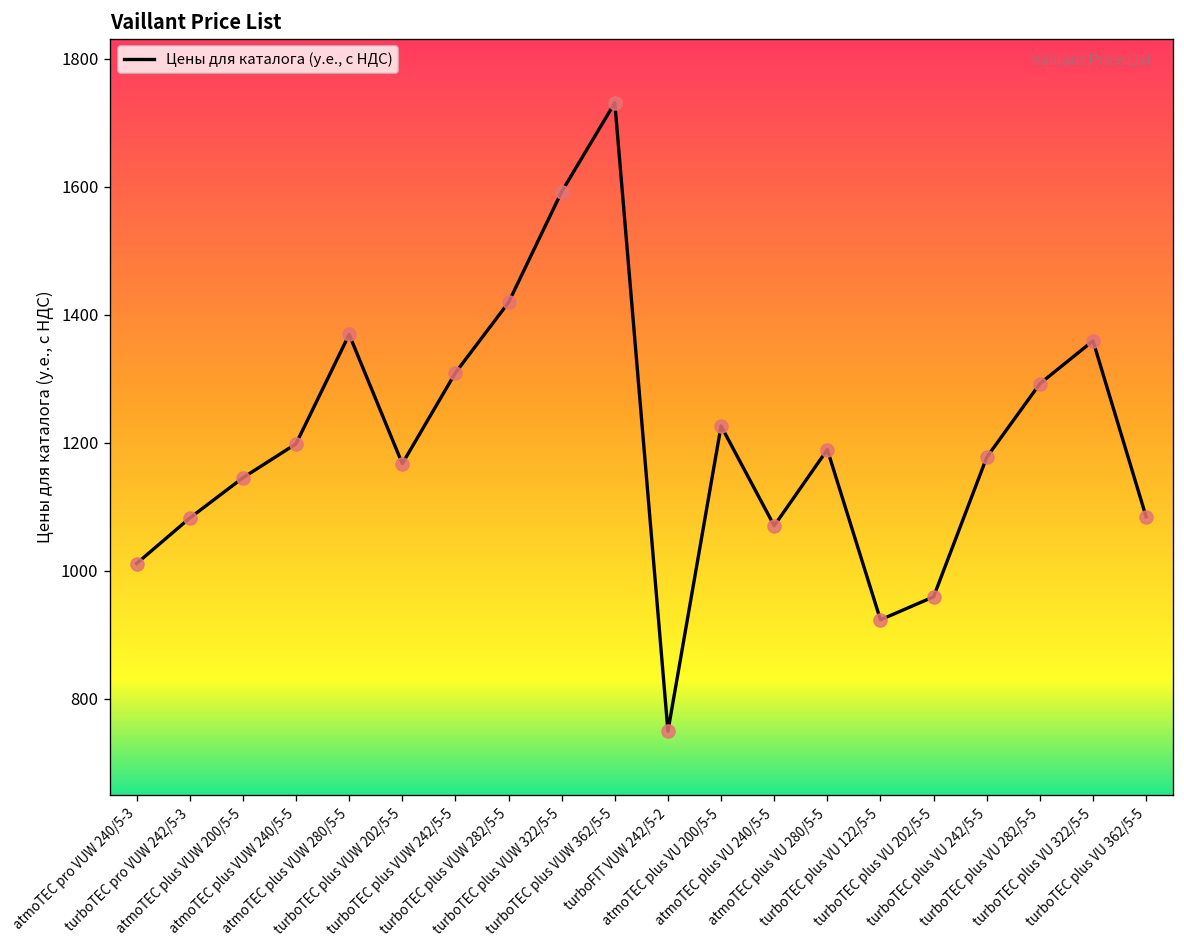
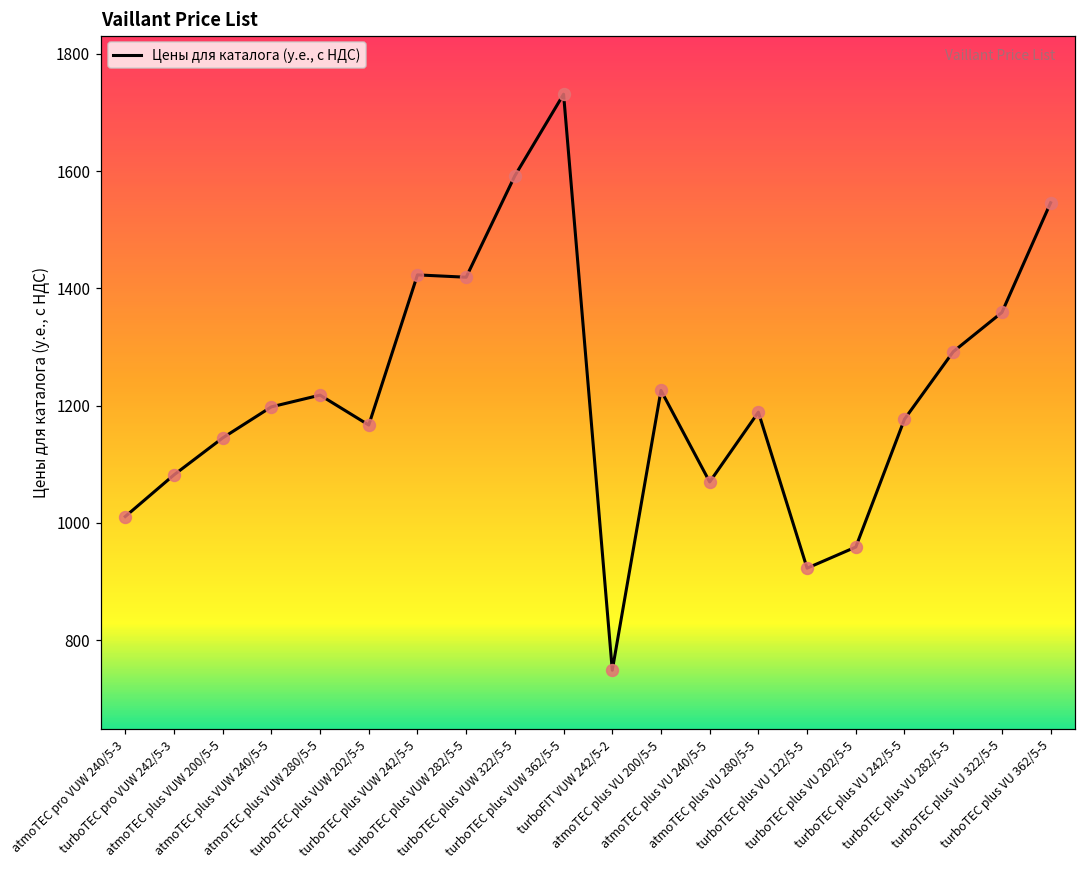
atmoTEC plus VUW 280/5-5: 1370 -> 1220
turboTEC plus VUW 242/5-5: 1310 -> 1420
turboTEC plus VU 362/5-5: 1080 -> 1550
